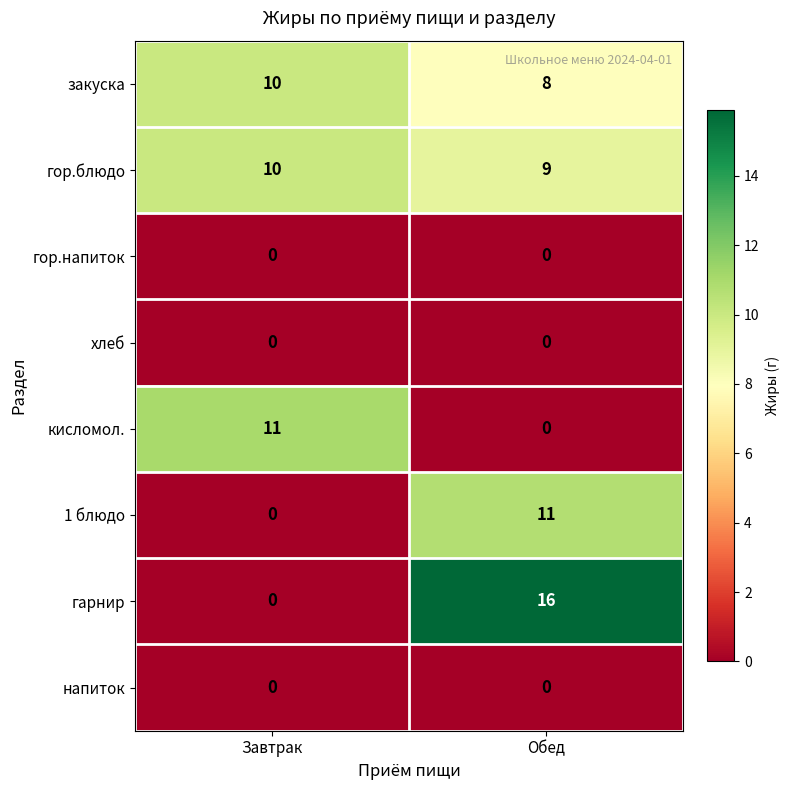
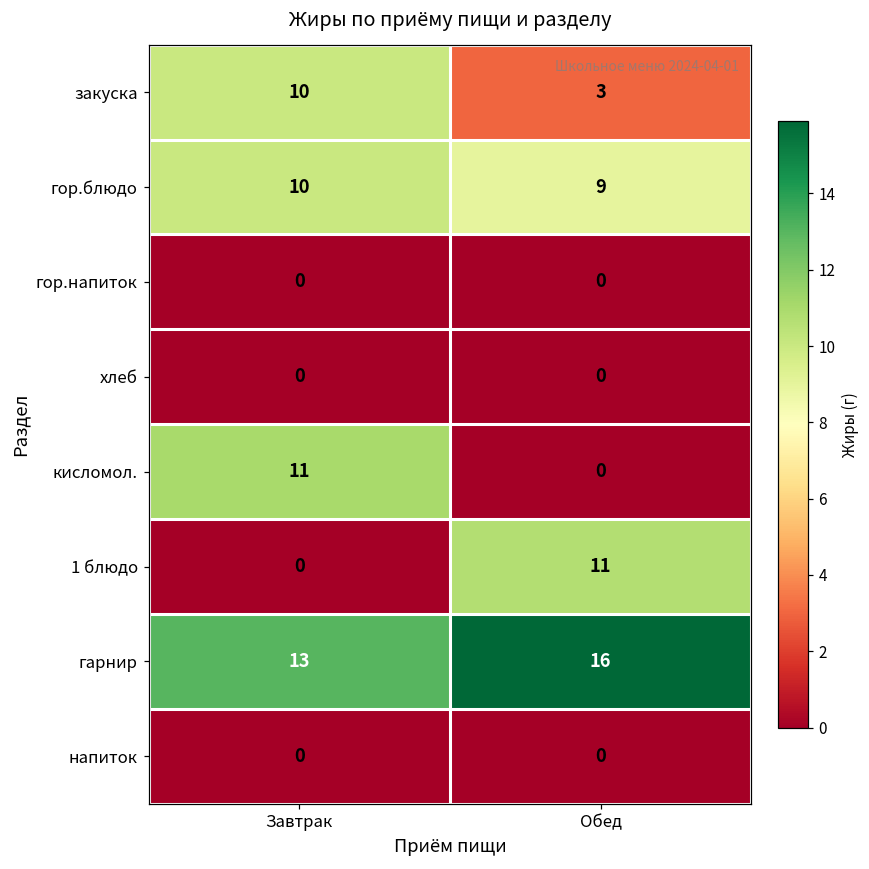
закуска, Обед: 8 -> 3
гарнир, Завтрак: 0 -> 13
